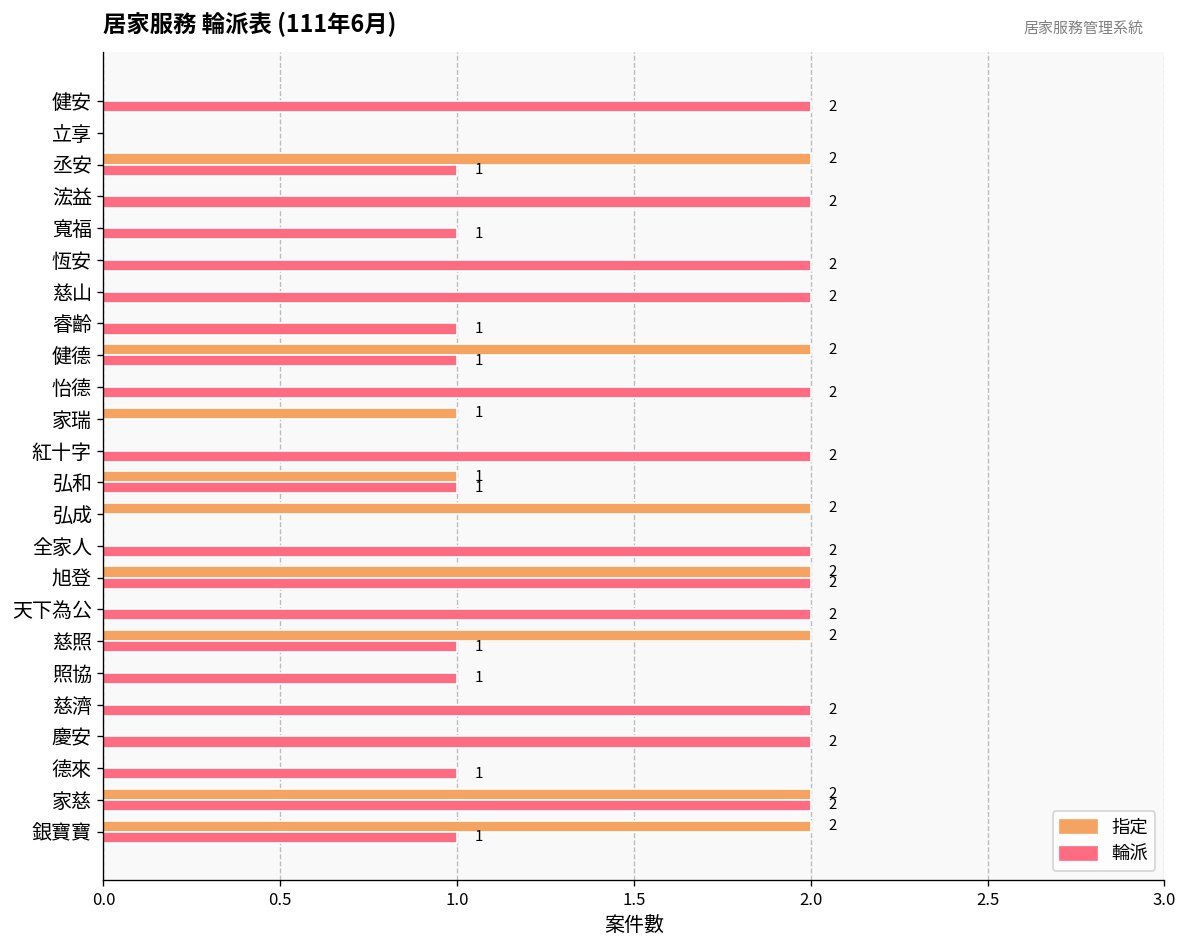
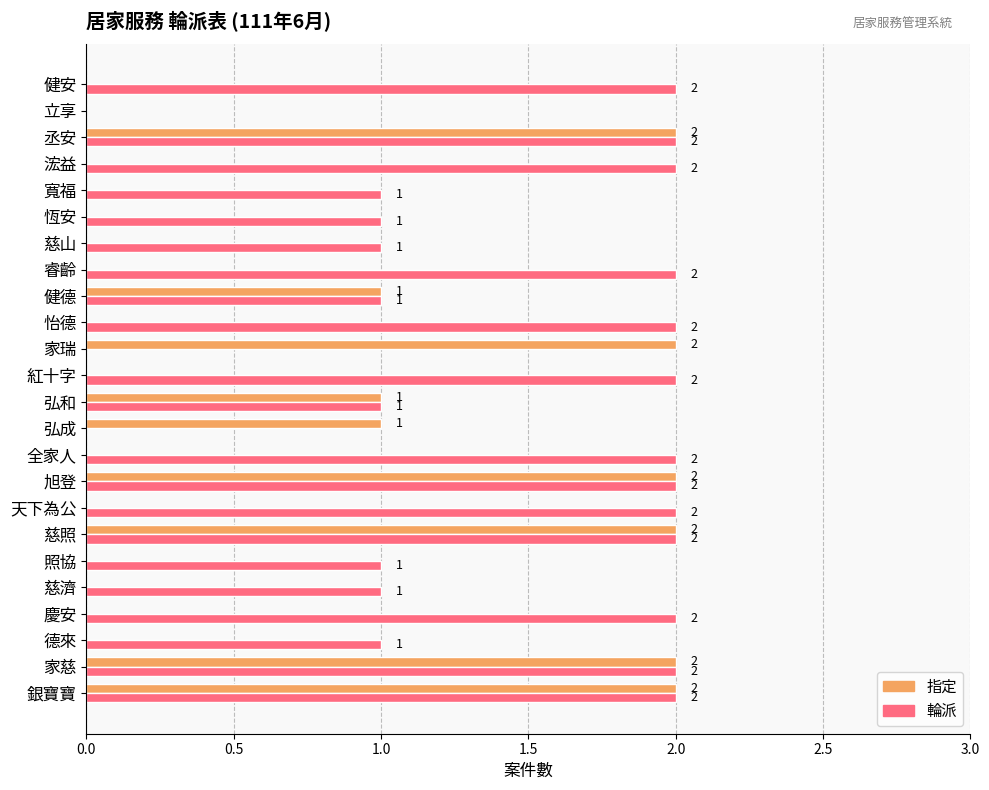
輪派, 丞安: 1 -> 2
輪派, 恆安: 2 -> 1
輪派, 慈山: 2 -> 1
輪派, 睿齡: 1 -> 2
指定, 健德: 2 -> 1
指定, 家瑞: 1 -> 2
指定, 弘成: 2 -> 1
輪派, 慈照: 1 -> 2
輪派, 慈濟: 2 -> 1
輪派, 銀寶寶: 1 -> 2
